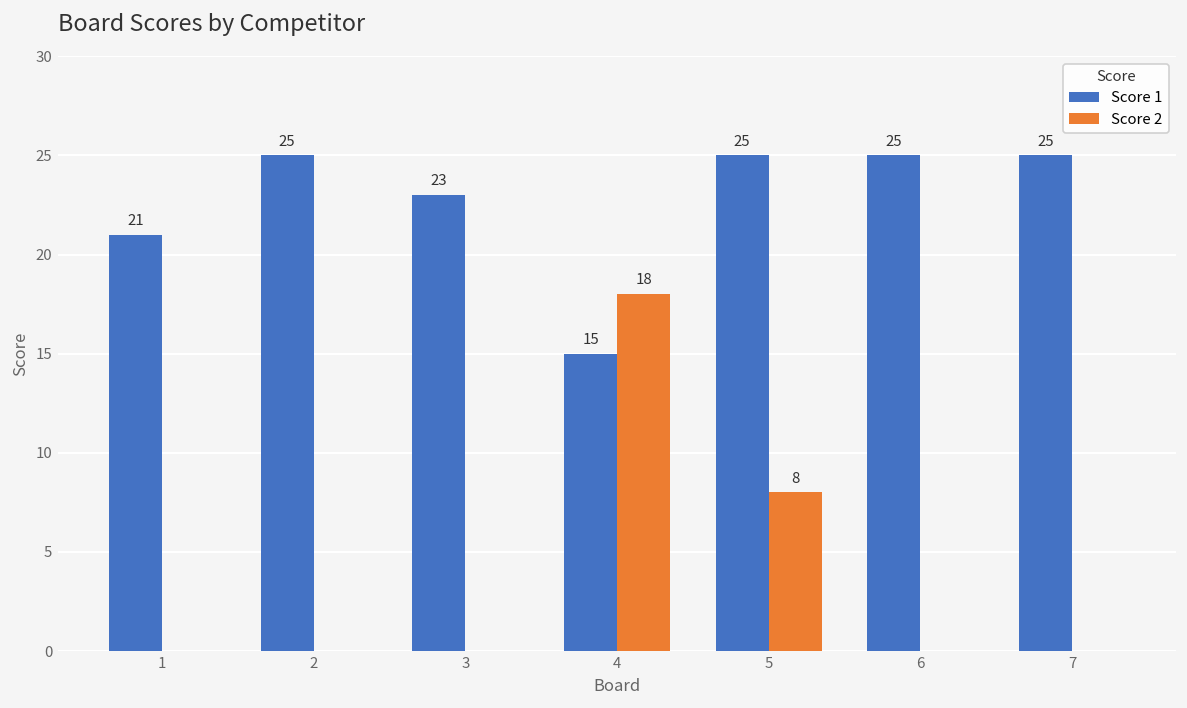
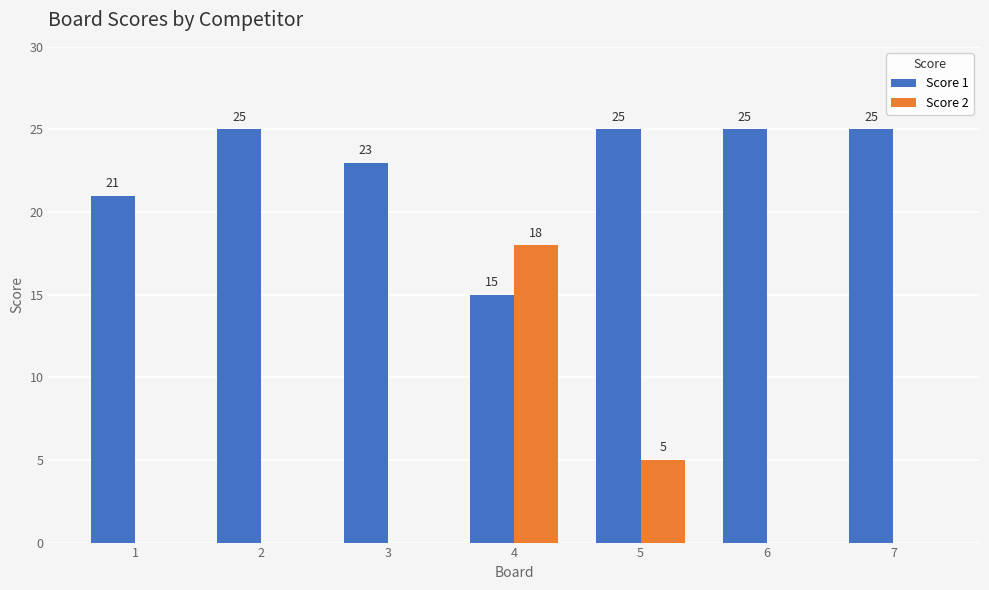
Score 2, 5: 8 -> 5
